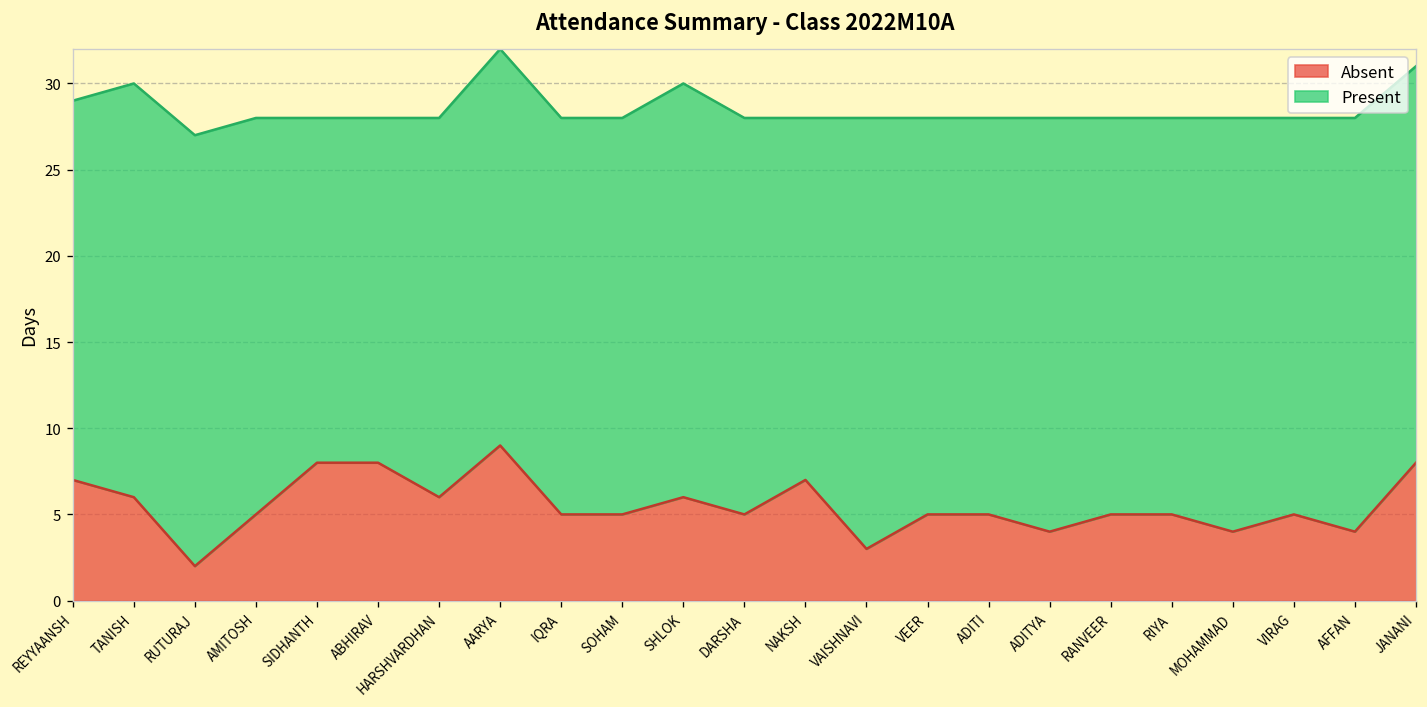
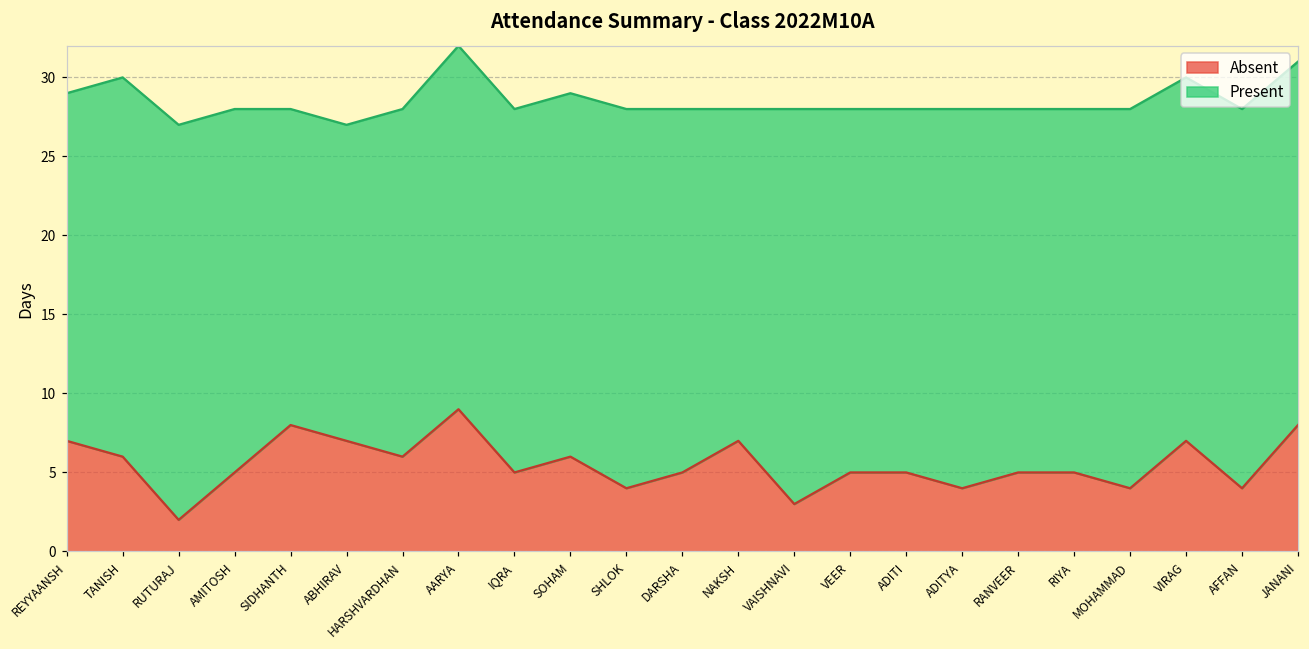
Absent, ABHIRAV: 8 -> 7
Absent, SOHAM: 5 -> 6
Absent, SHLOK: 6 -> 4
Absent, VIRAG: 5 -> 7
